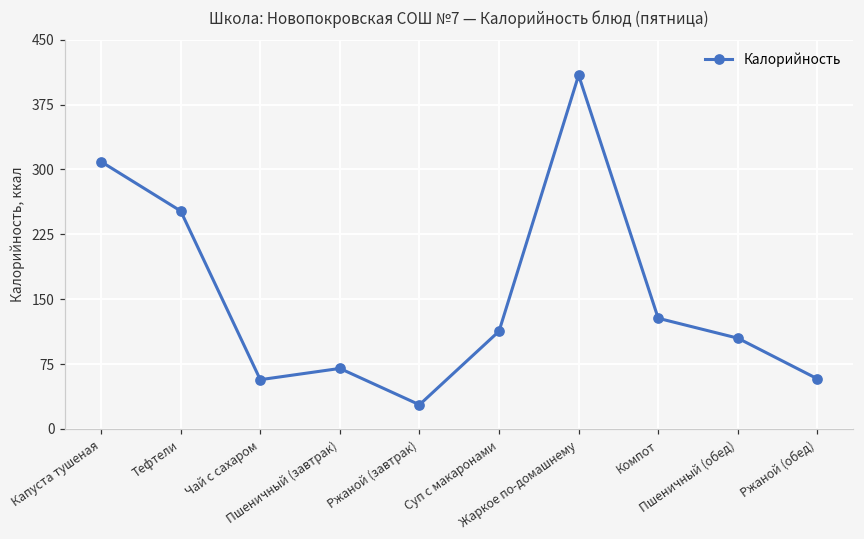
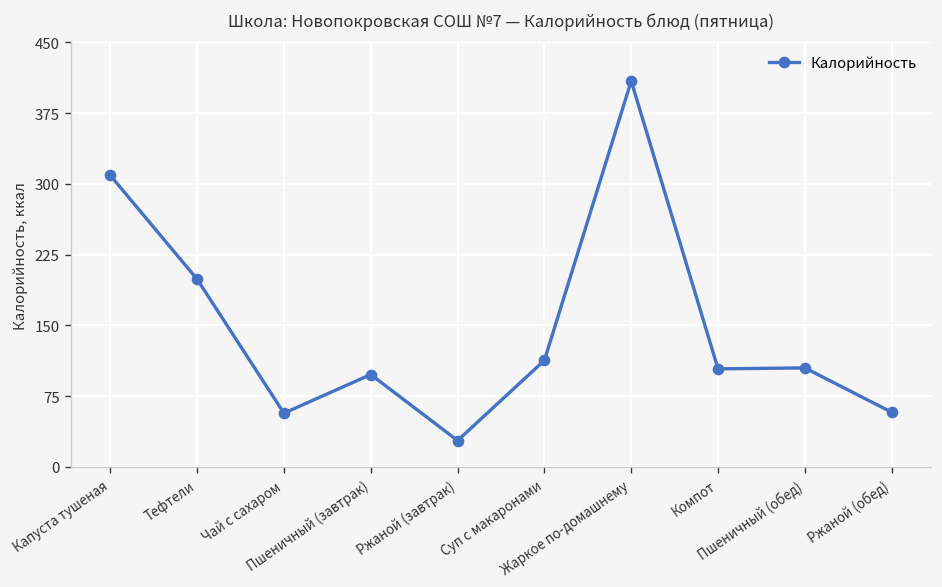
Тефтели: 250 -> 200
Пшеничный (завтрак): 70 -> 100
Компот: 130 -> 100
